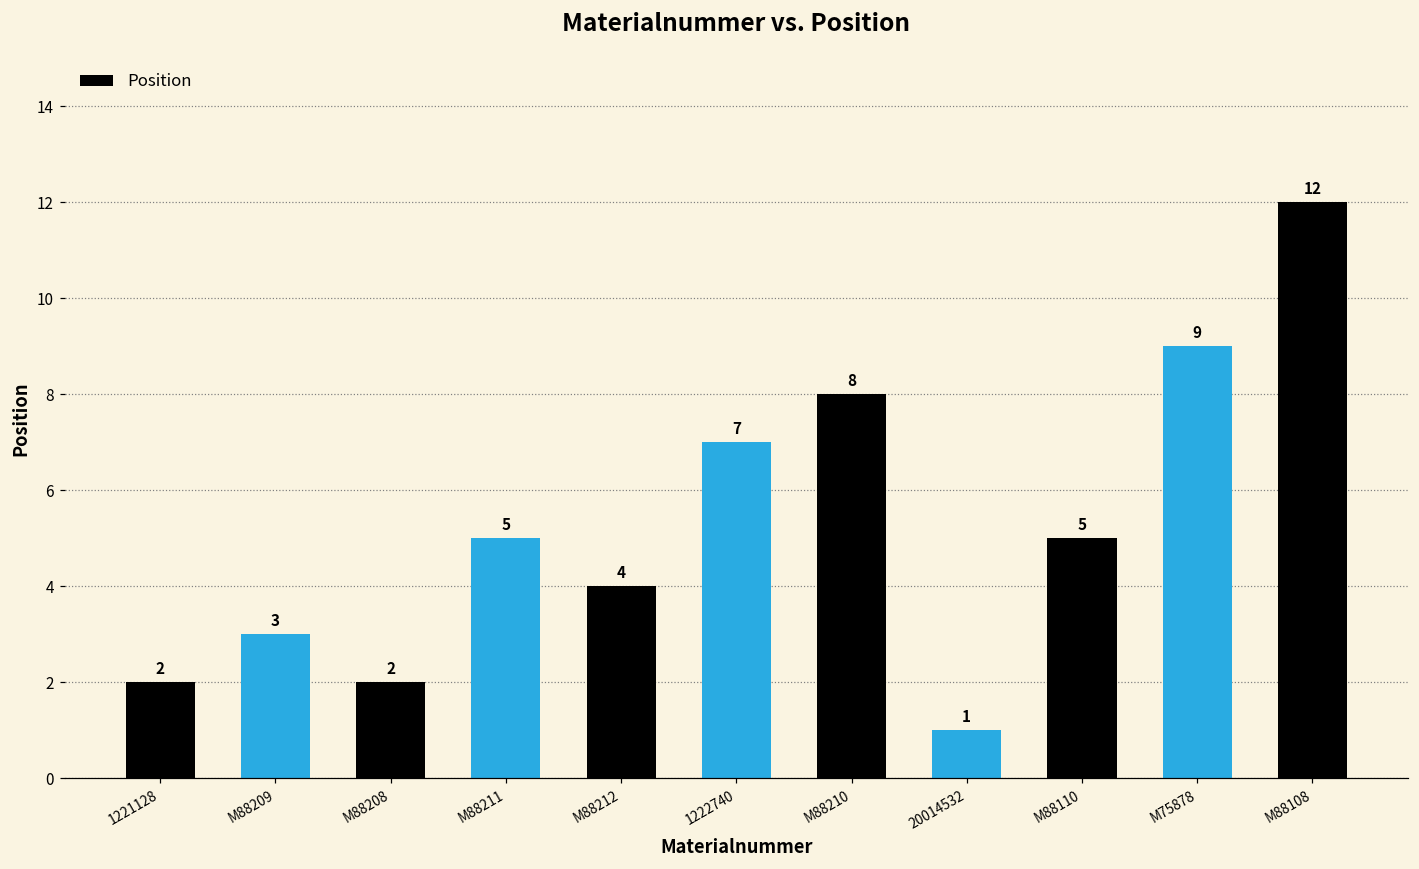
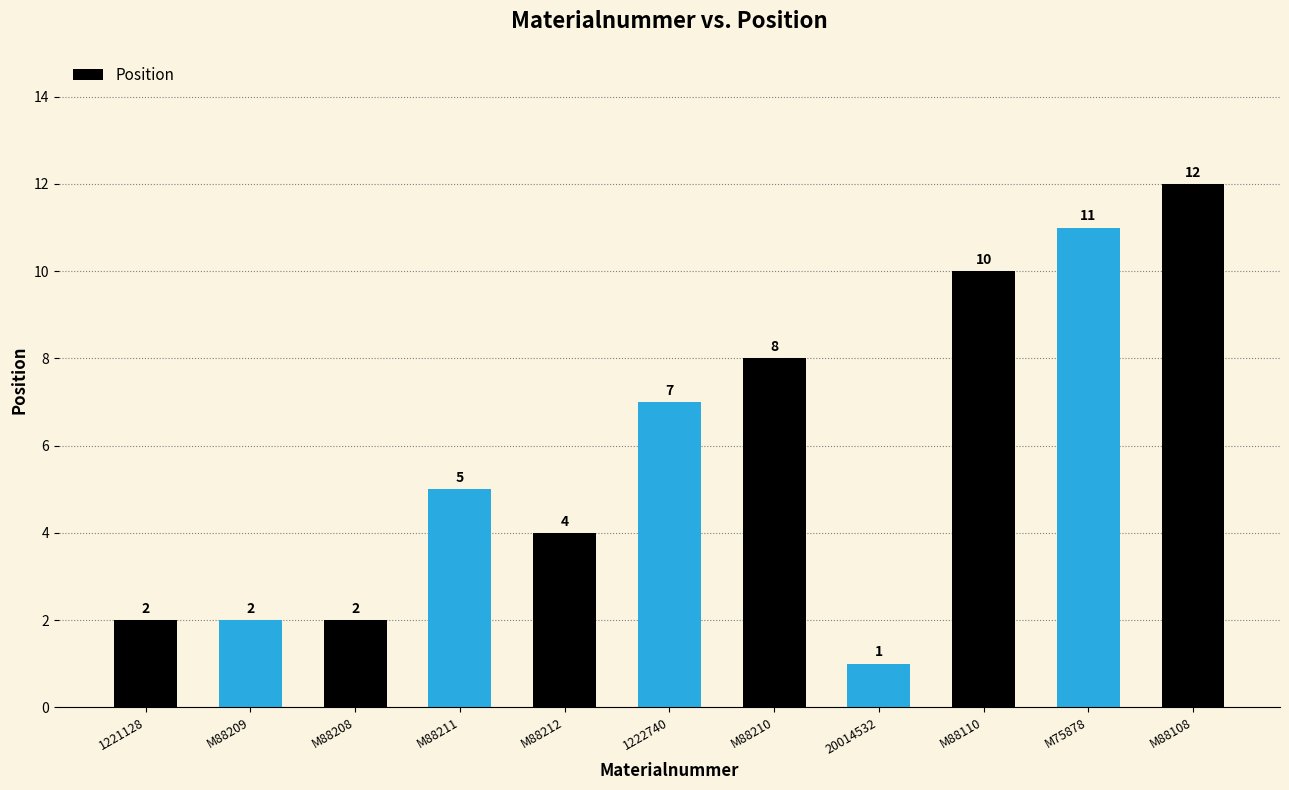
M88209: 3 -> 2
M88110: 5 -> 10
M75878: 9 -> 11
